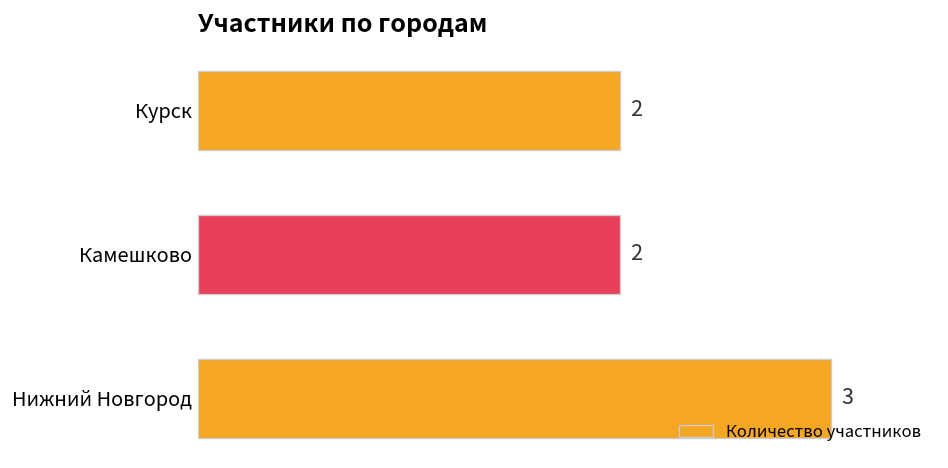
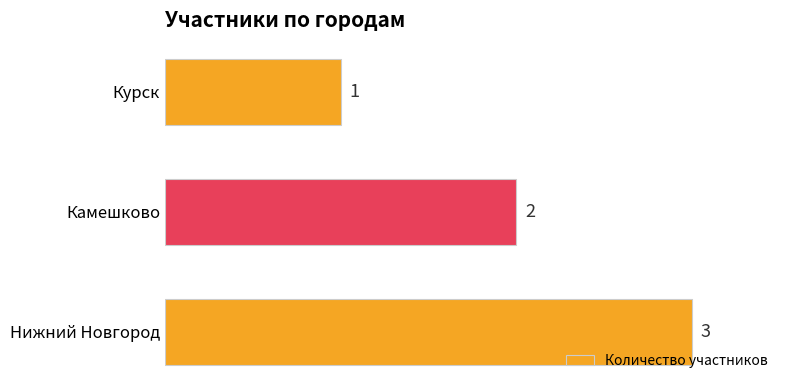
Курск: 2 -> 1
